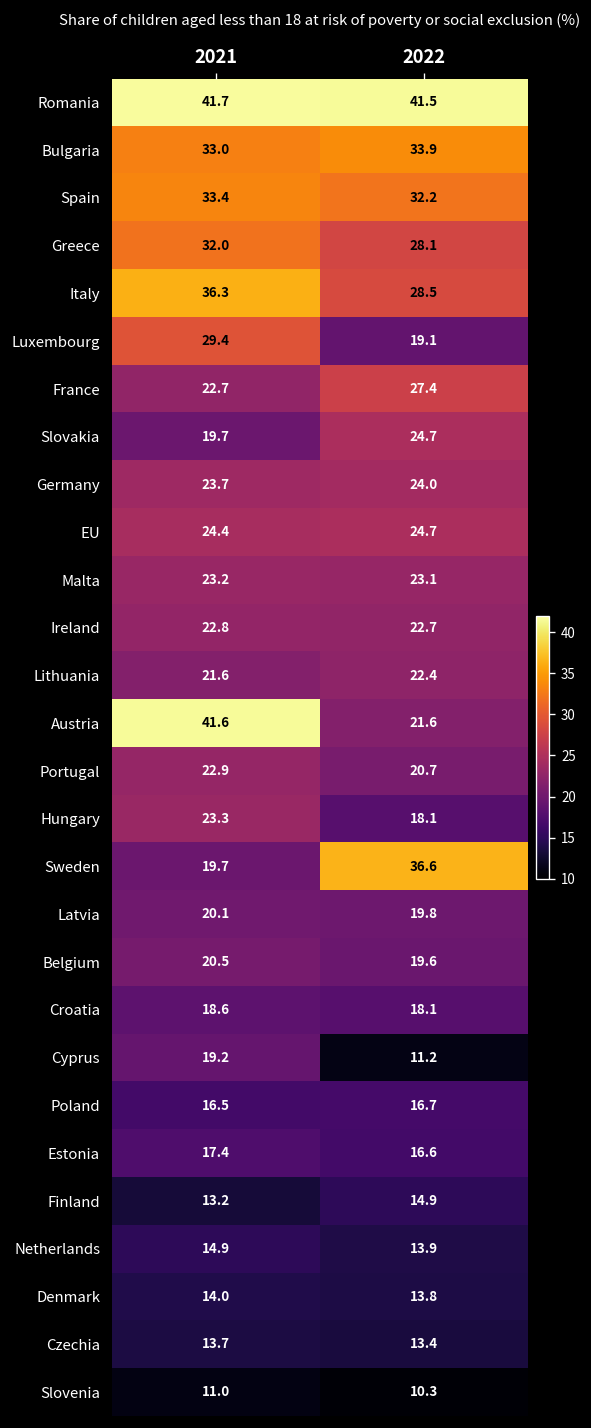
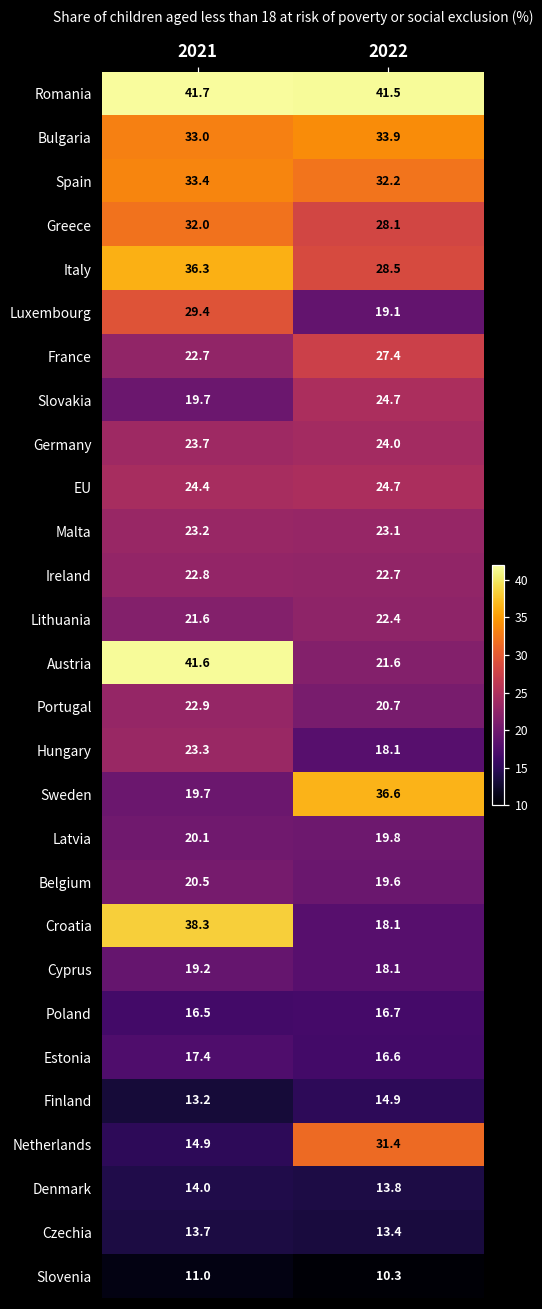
Croatia, 2021: 18.6 -> 38.3
Cyprus, 2022: 11.2 -> 18.1
Netherlands, 2022: 13.9 -> 31.4
